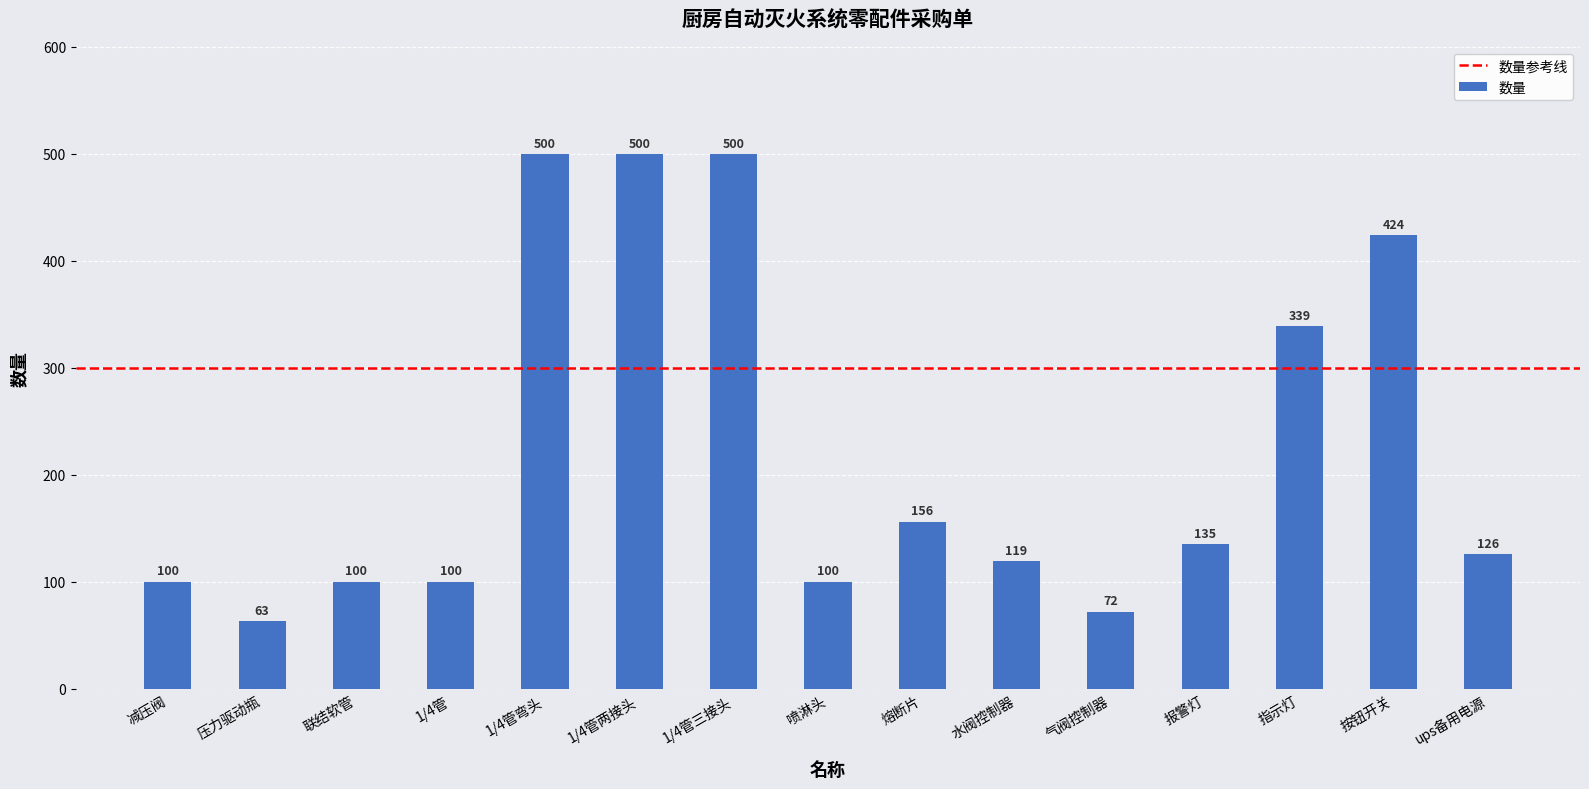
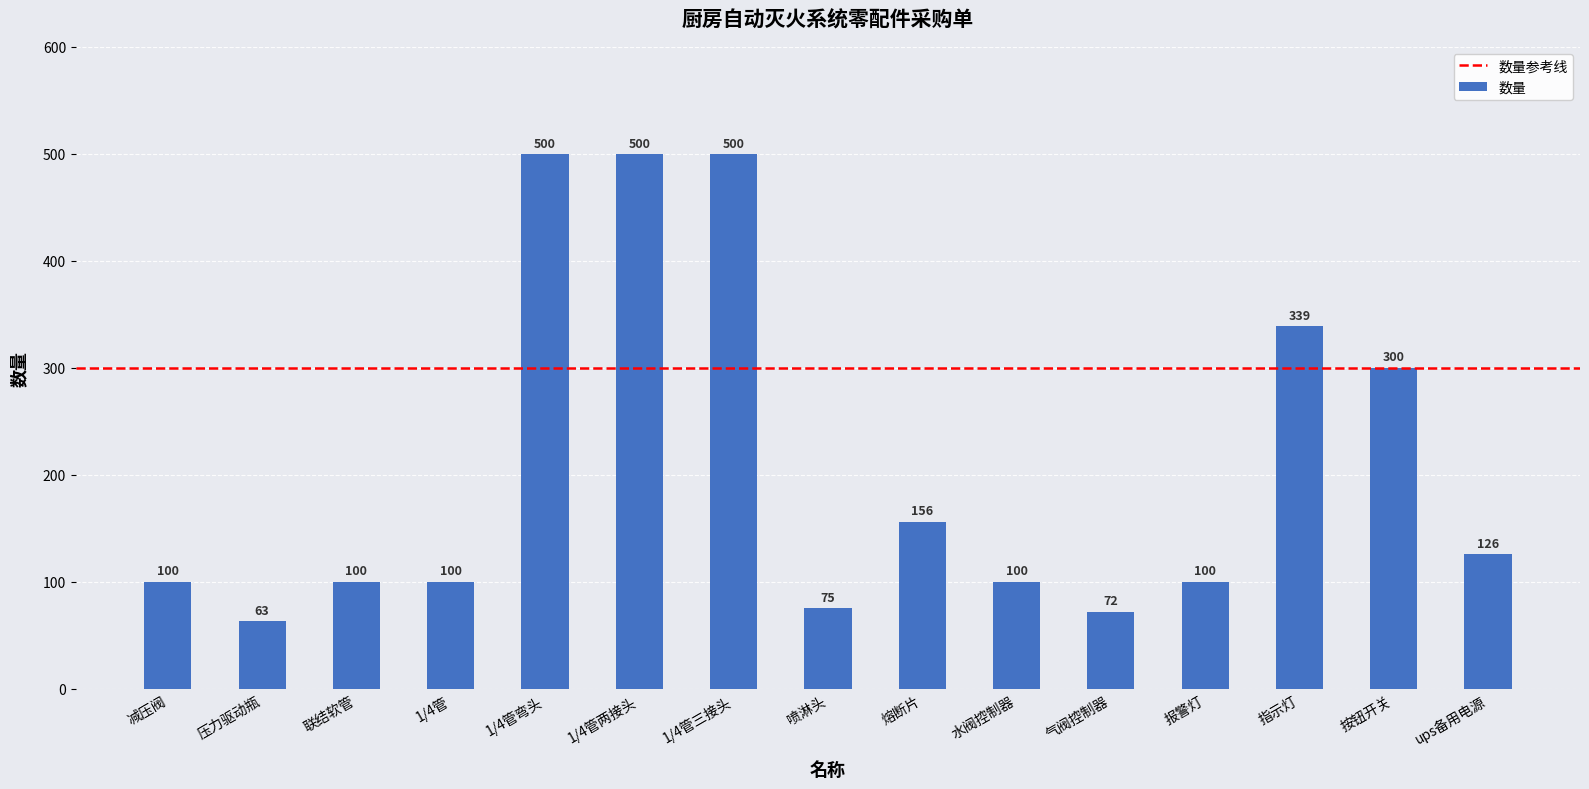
喷淋头: 100 -> 75
水阀控制器: 119 -> 100
报警灯: 135 -> 100
按钮开关: 424 -> 300
